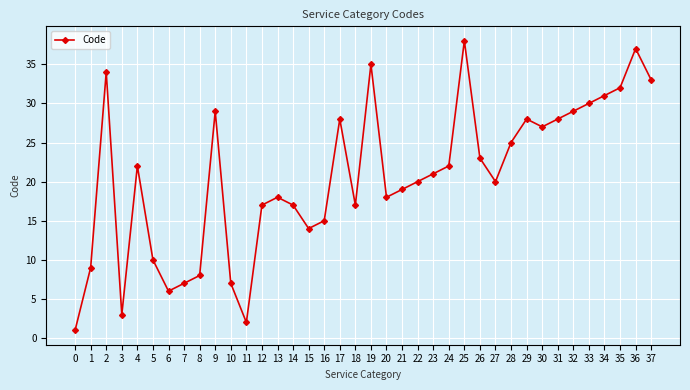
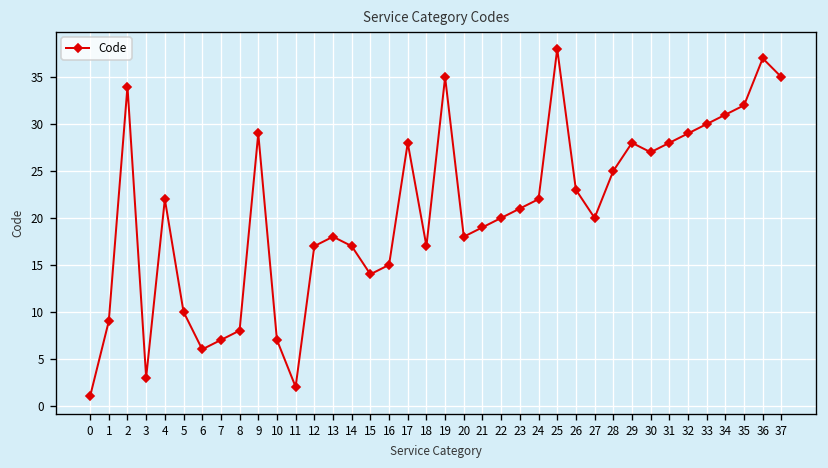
37: 33 -> 35
